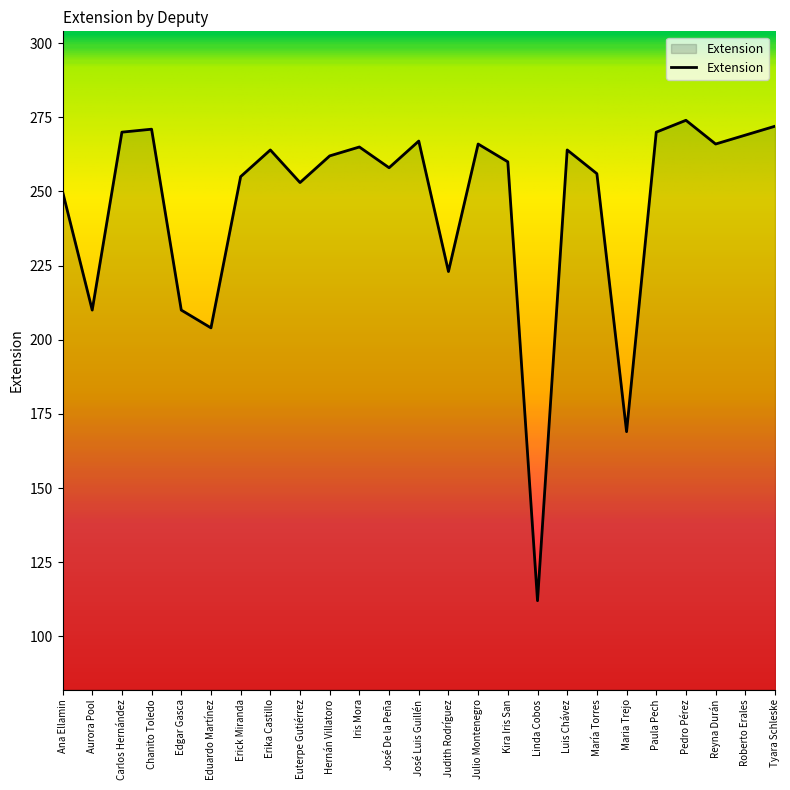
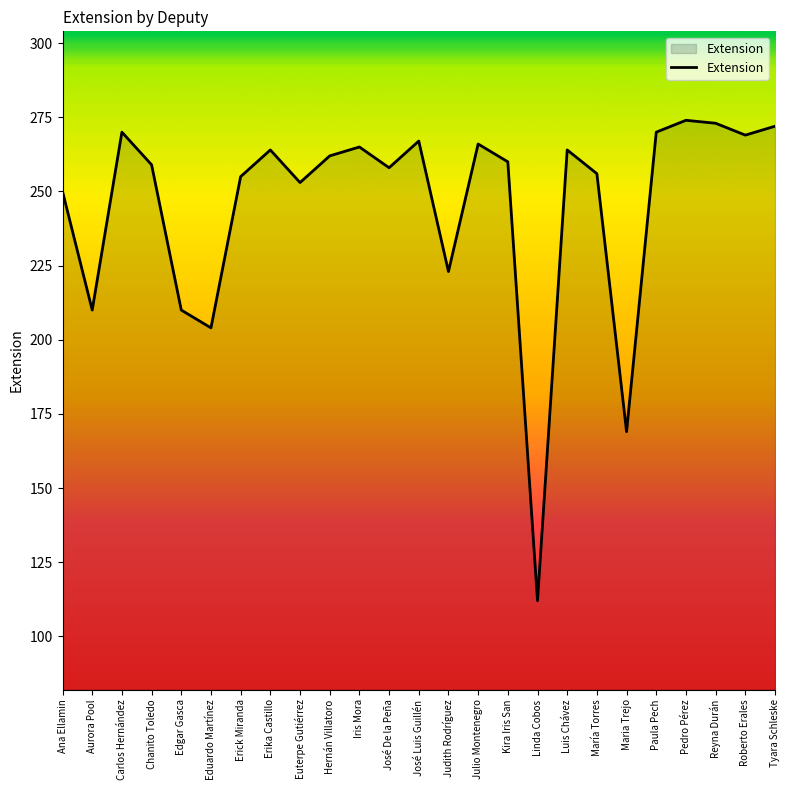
Chanito Toledo: 271 -> 259
Reyna Durán: 266 -> 273
